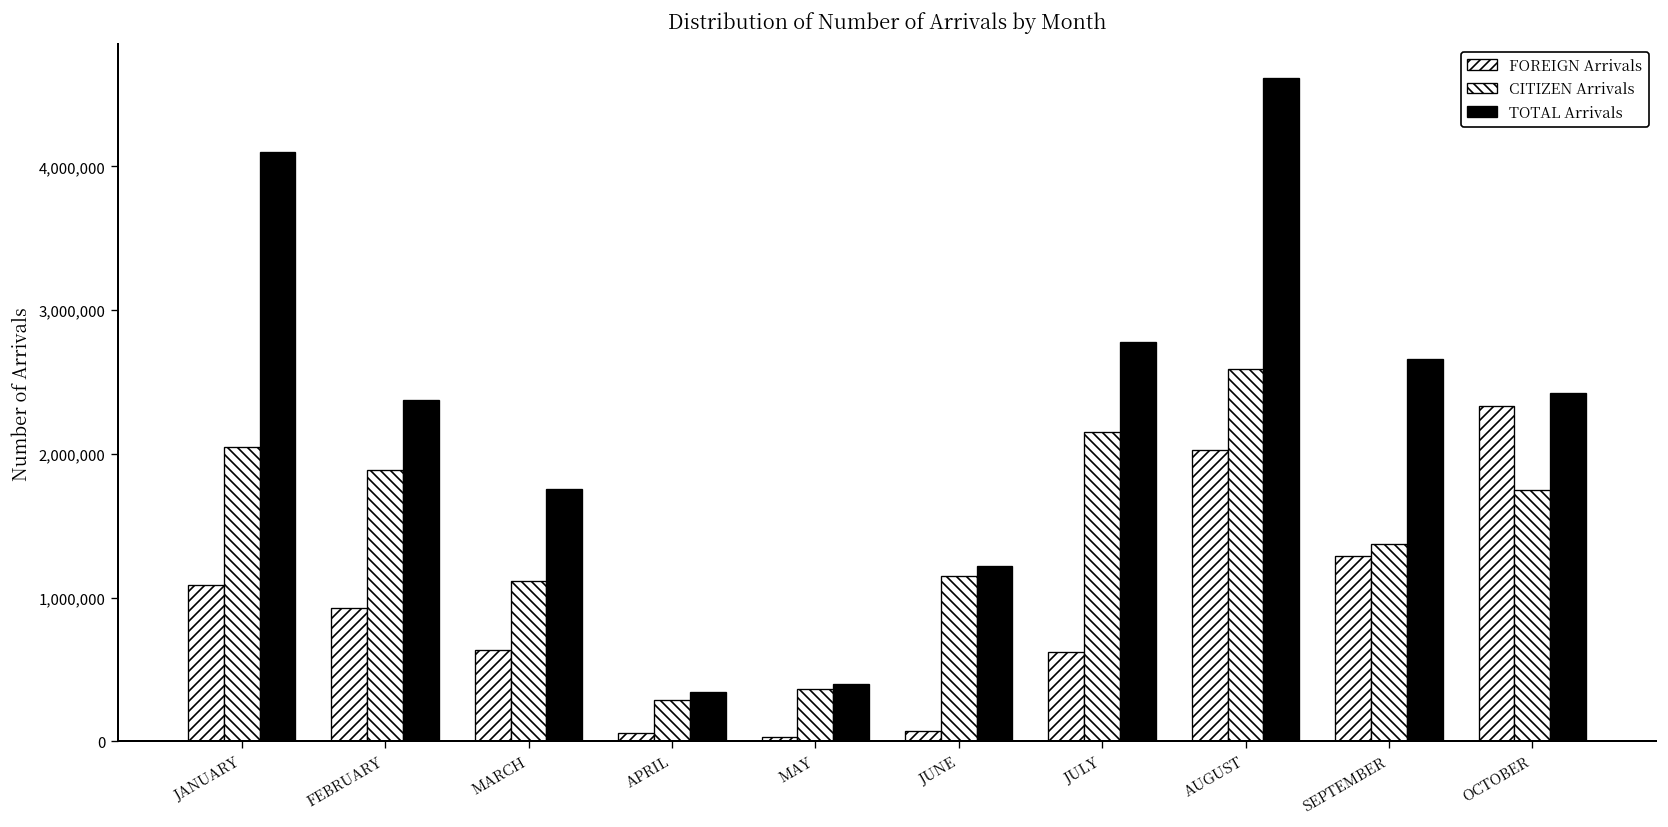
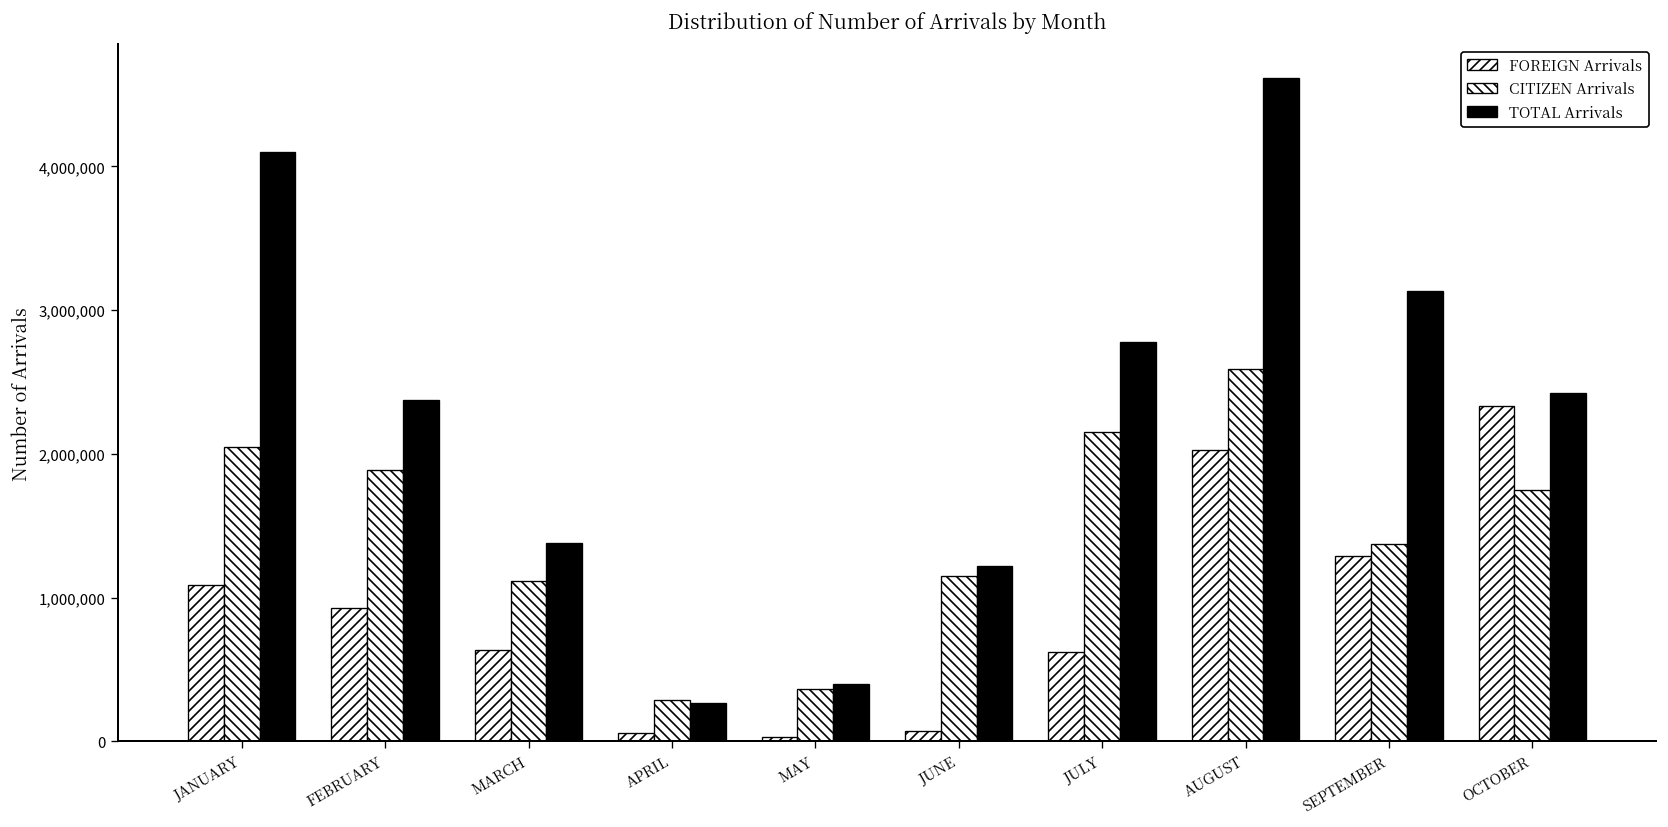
TOTAL Arrivals, MARCH: 1,760,000 -> 1,380,000
TOTAL Arrivals, APRIL: 350,000 -> 270,000
TOTAL Arrivals, SEPTEMBER: 2,660,000 -> 3,130,000
